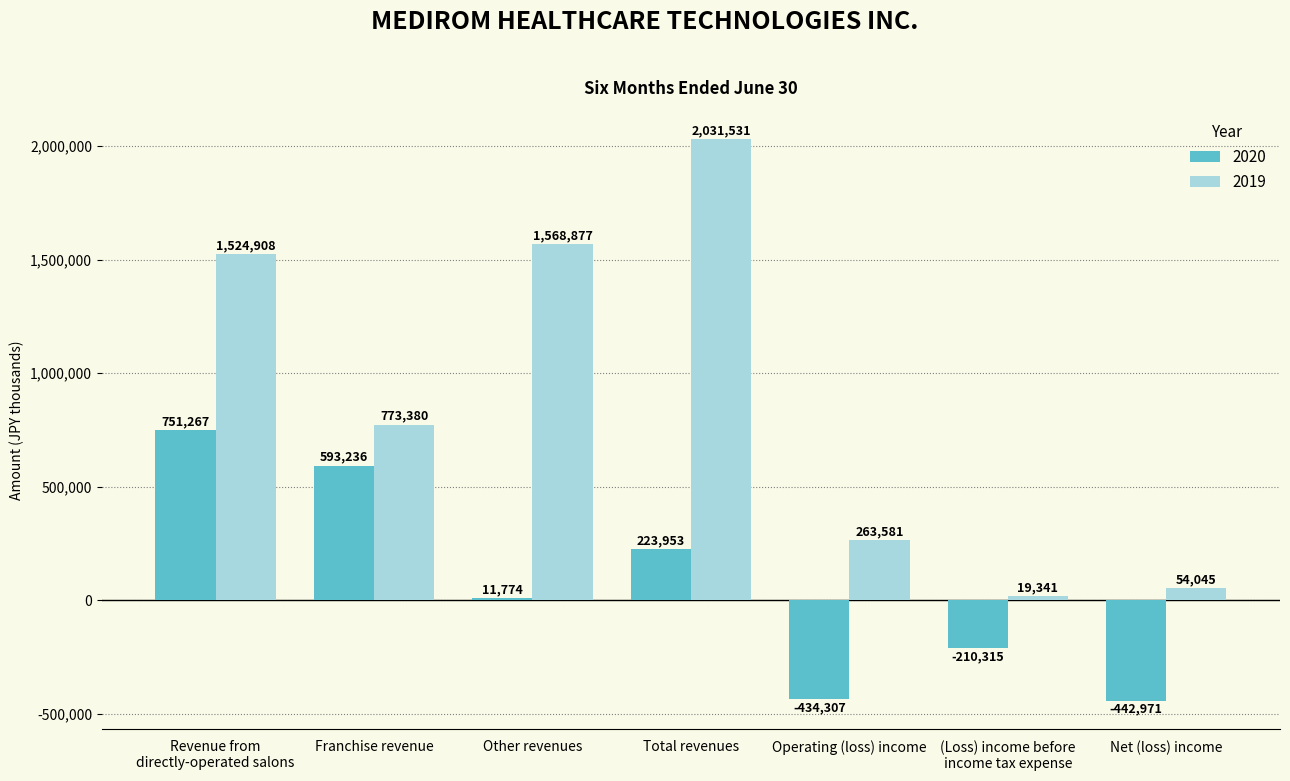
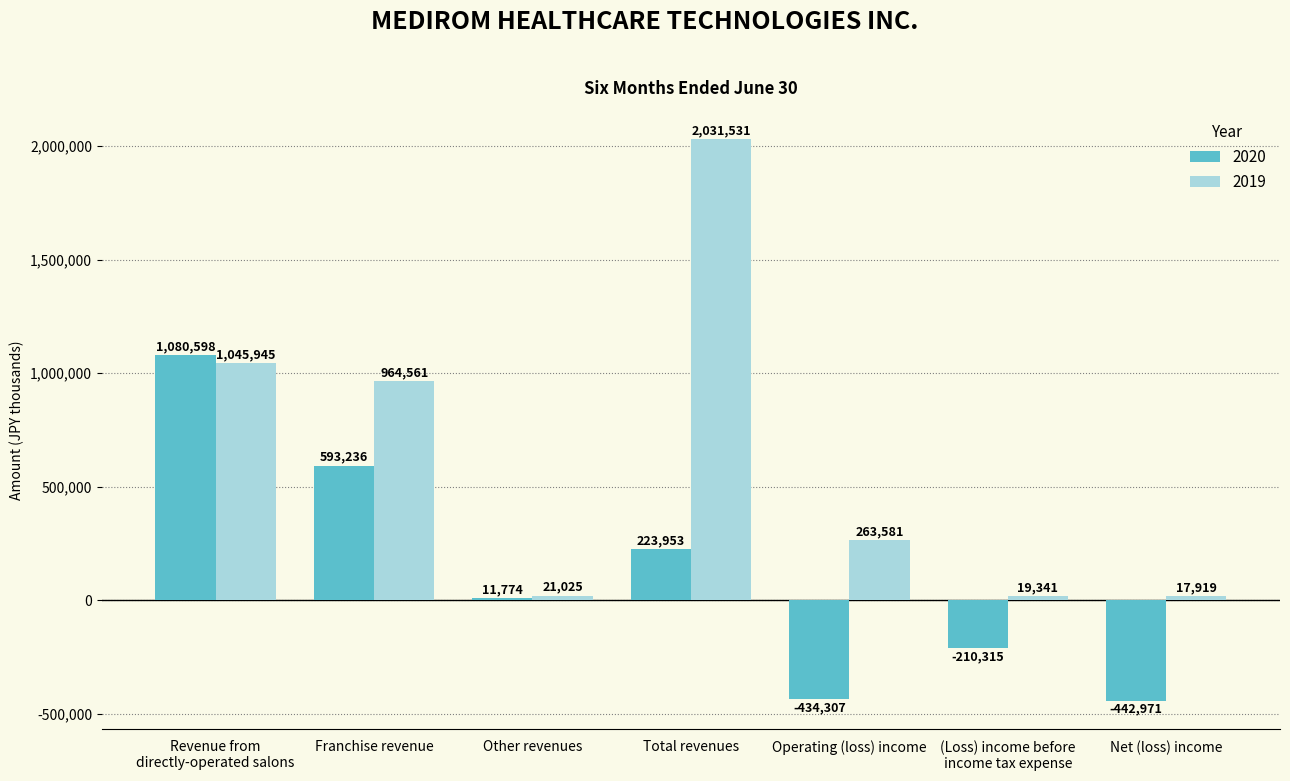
2020, Revenue from directly-operated salons: 751,267 -> 1,080,598
2019, Revenue from directly-operated salons: 1,524,908 -> 1,045,945
2019, Franchise revenue: 773,380 -> 964,561
2019, Other revenues: 1,568,877 -> 21,025
2019, Net (loss) income: 54,045 -> 17,919
